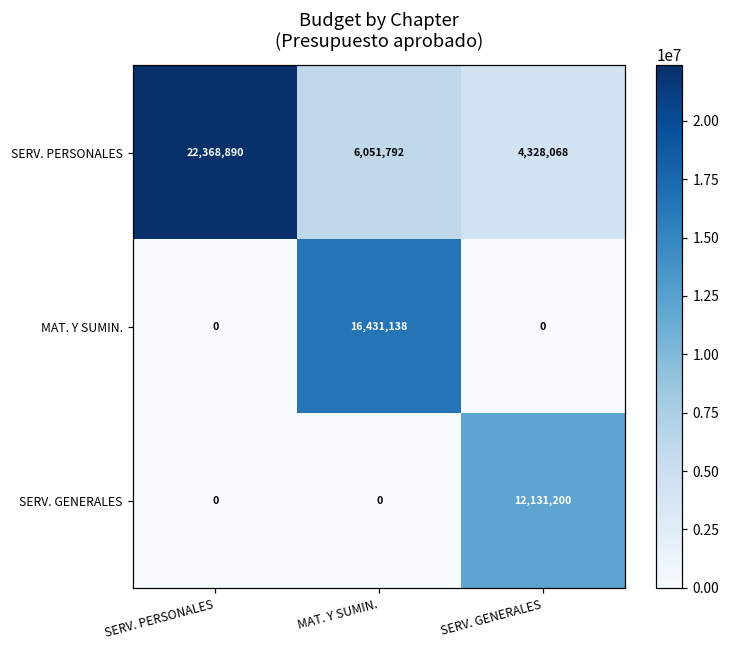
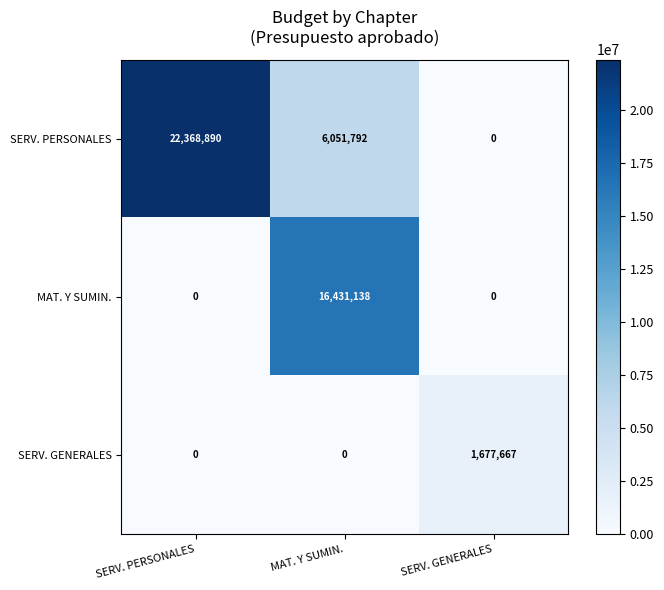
SERV. PERSONALES, SERV. GENERALES: 4,328,068 -> 0
SERV. GENERALES, SERV. GENERALES: 12,131,200 -> 1,677,667
